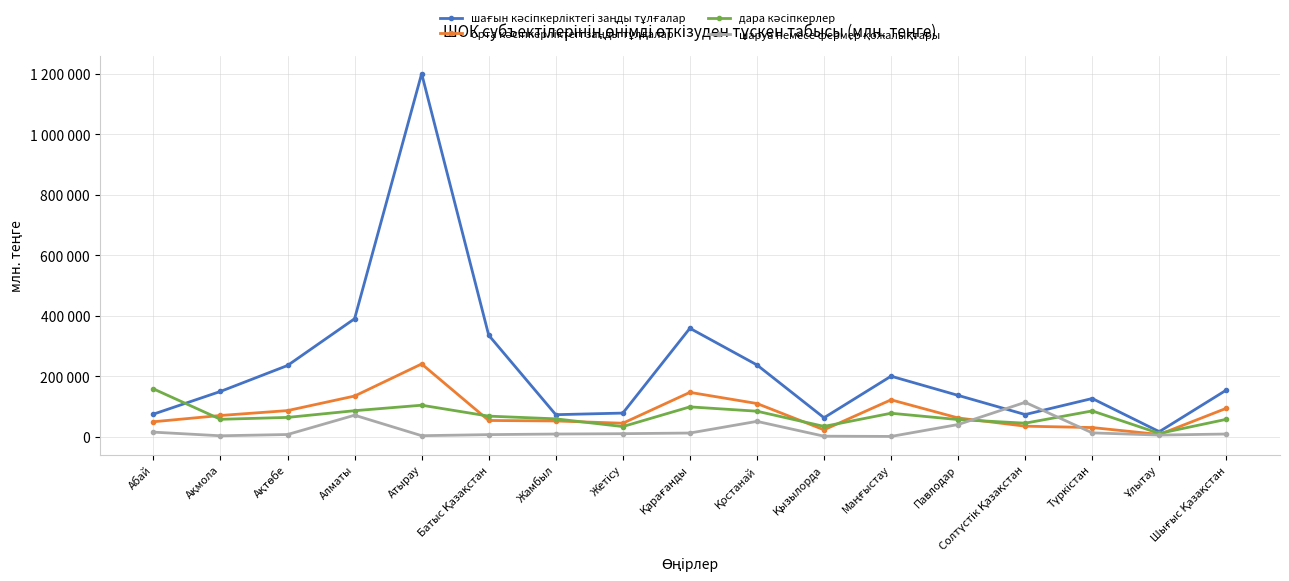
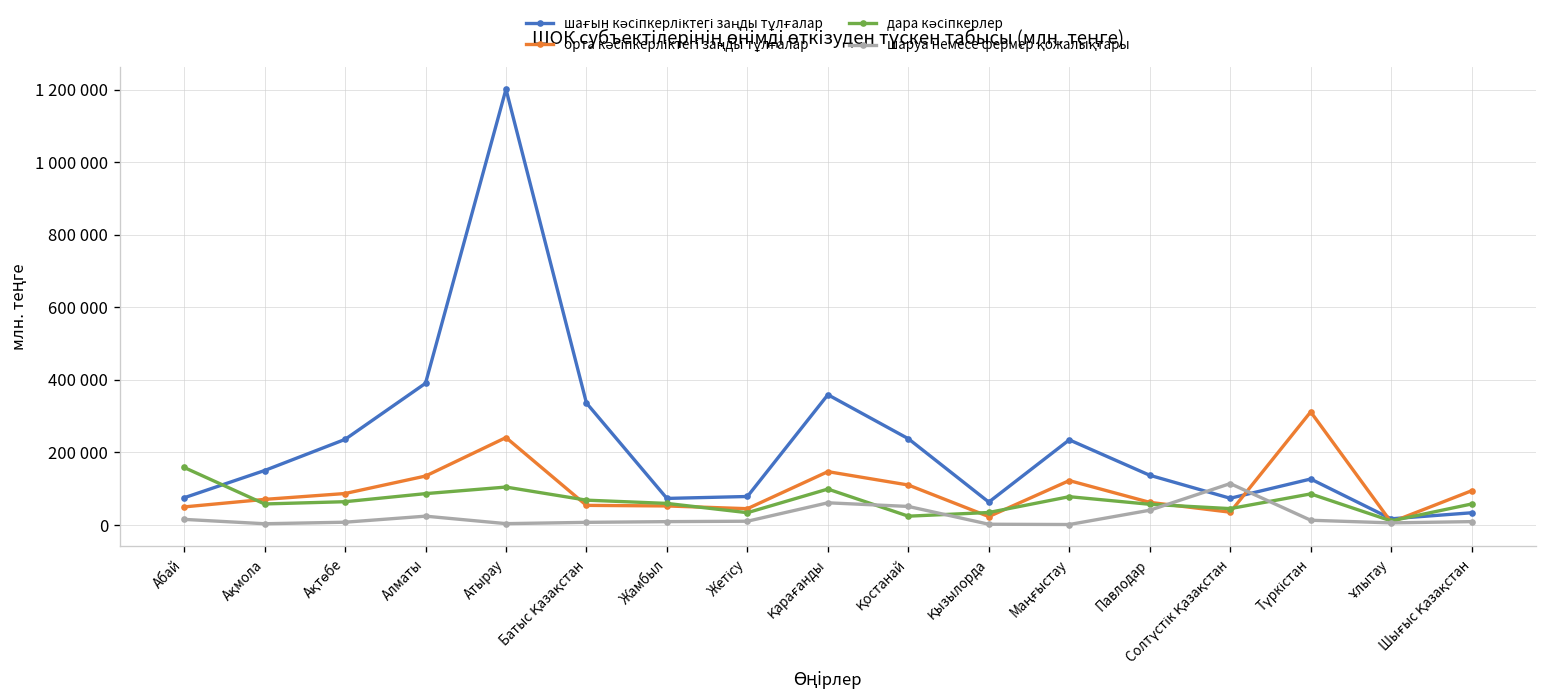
шаруа немесе фермер қожалықтары, Алматы: 70000 -> 20000
шаруа немесе фермер қожалықтары, Қарағанды: 10000 -> 60000
дара кәсіпкерлер, Қостанай: 80000 -> 20000
шағын кәсіпкерліктегі заңды тұлғалар, Маңғыстау: 200000 -> 230000
орта кәсіпкерліктегі заңды тұлғалар, Түркістан: 30000 -> 310000
шағын кәсіпкерліктегі заңды тұлғалар, Шығыс Қазақстан: 150000 -> 30000
